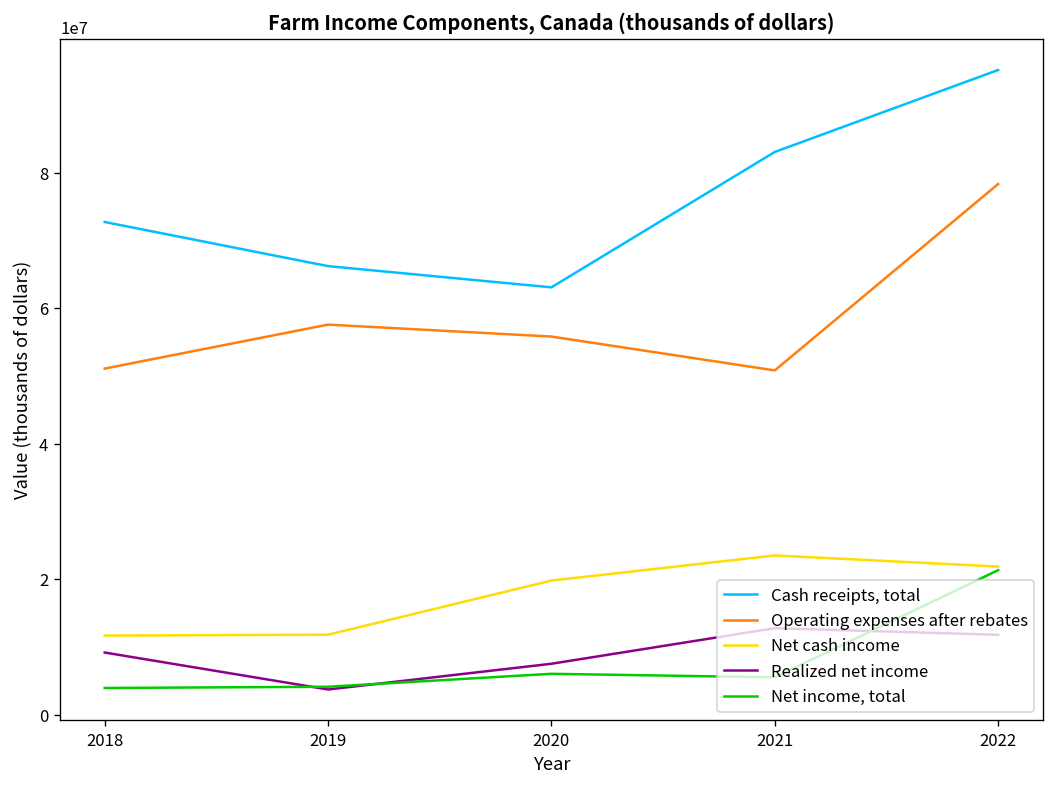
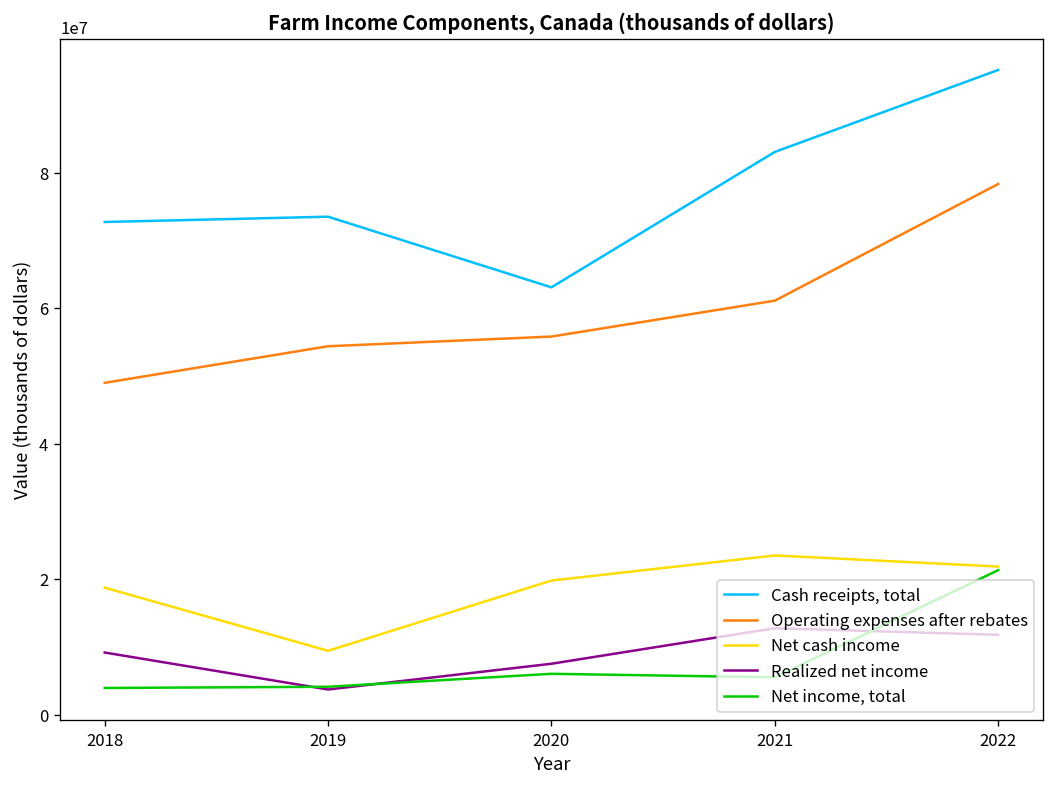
Operating expenses after rebates, 2018: 51000000 -> 49000000
Net cash income, 2018: 12000000 -> 19000000
Cash receipts, total, 2019: 66000000 -> 74000000
Operating expenses after rebates, 2019: 58000000 -> 54000000
Net cash income, 2019: 12000000 -> 9000000
Operating expenses after rebates, 2021: 51000000 -> 61000000
